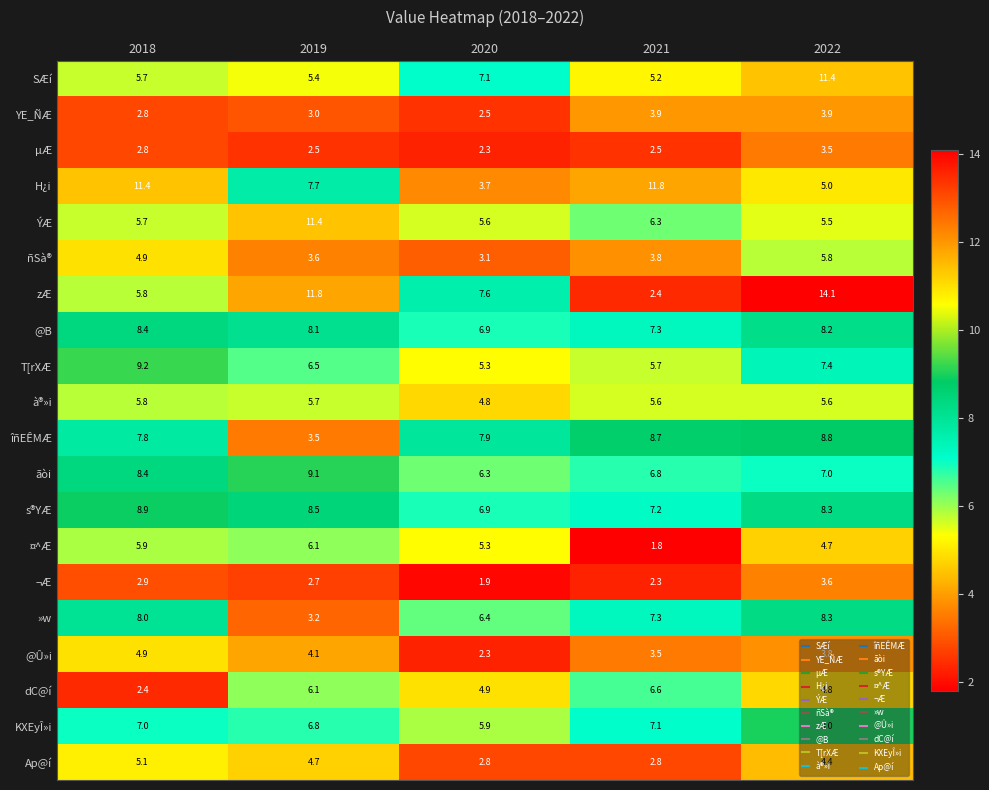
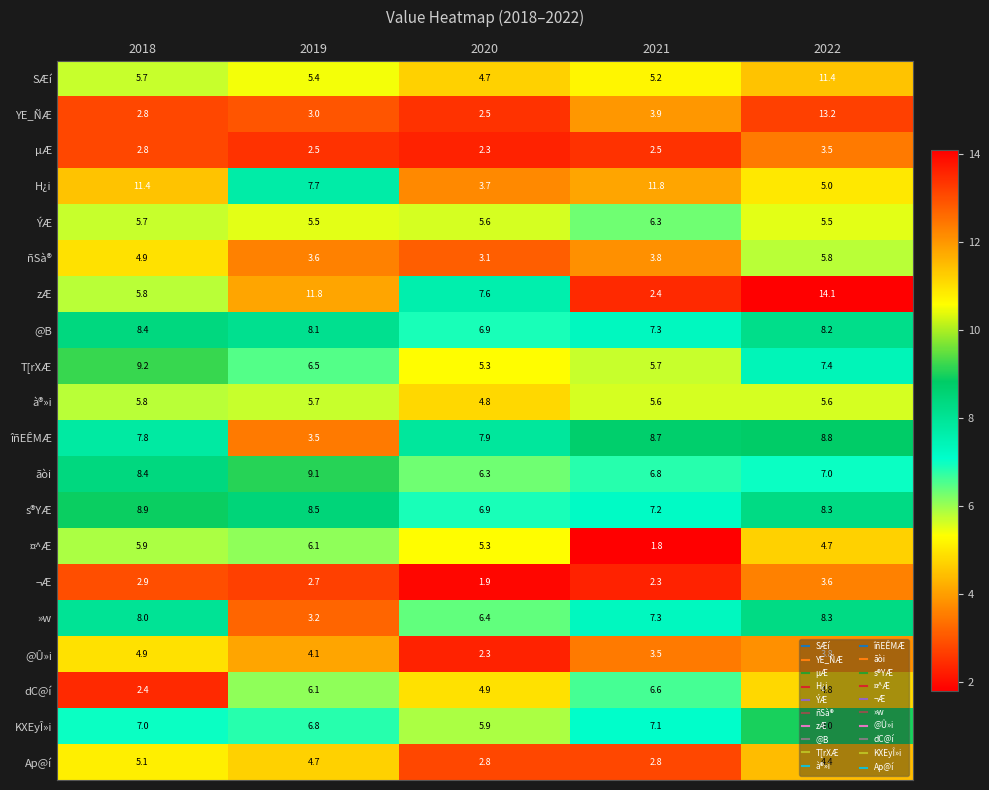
SÆí, 2020: 7.1 -> 4.7
YE_ÑÆ, 2022: 3.9 -> 13.2
ÝÆ, 2019: 11.4 -> 5.5
